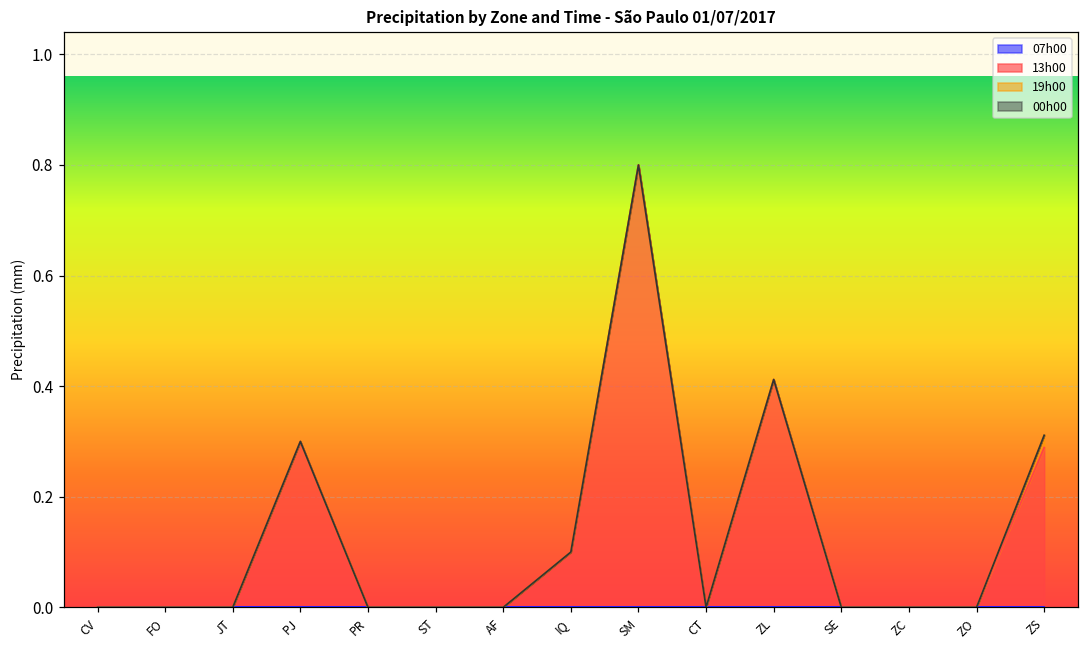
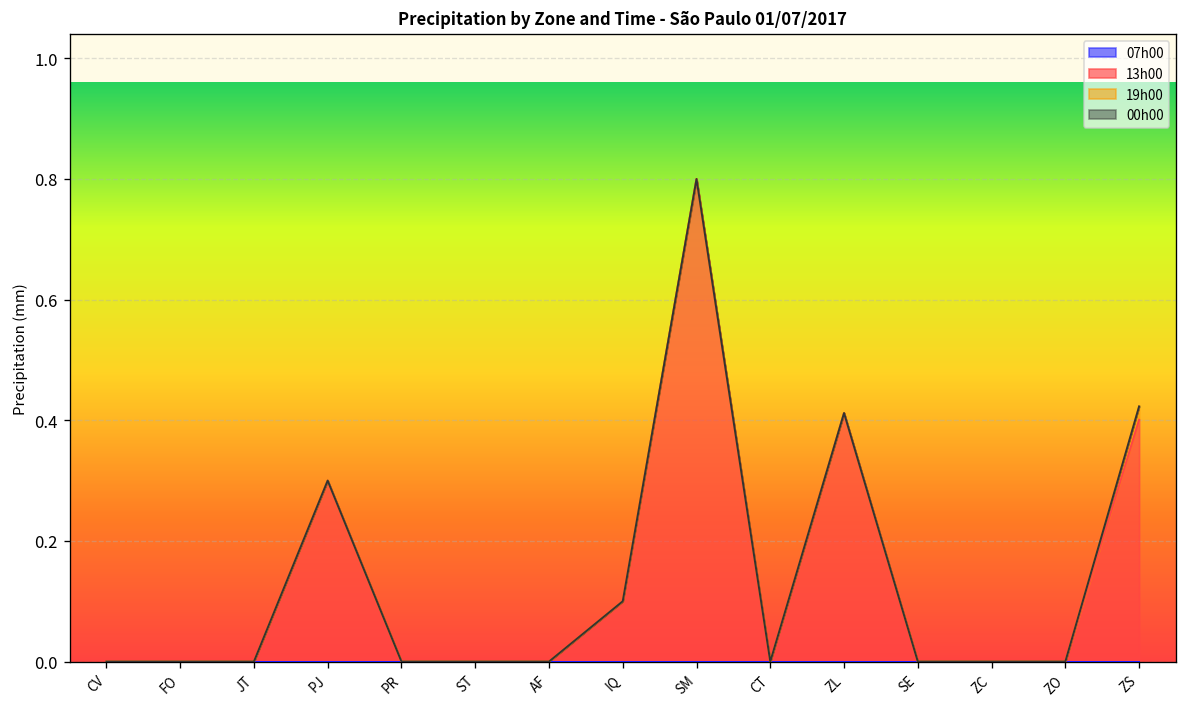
13h00, ZS: 0.29 -> 0.40
